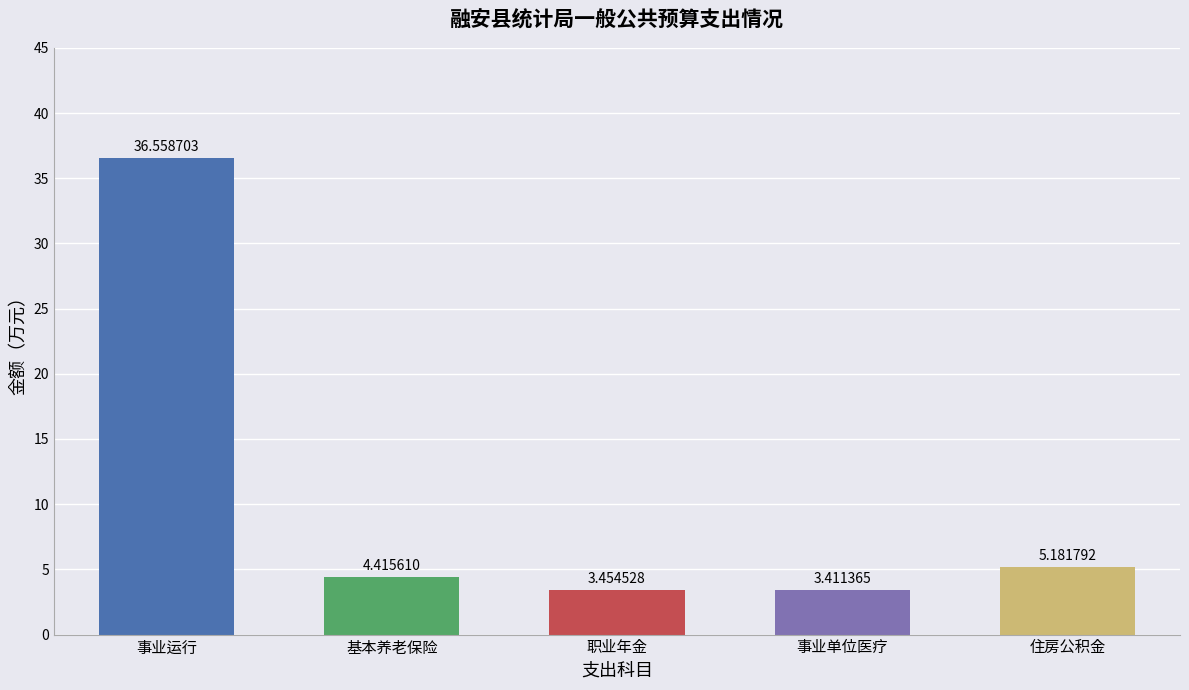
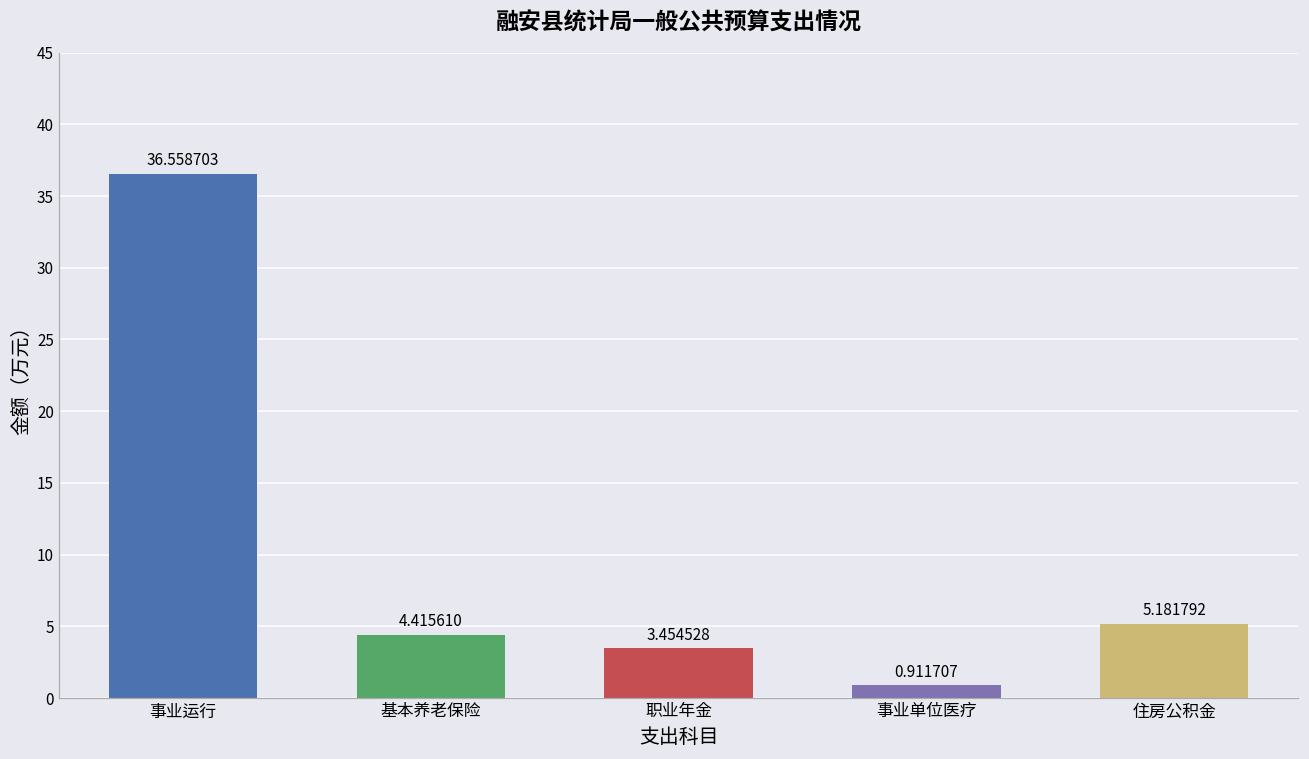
事业单位医疗: 3.411365 -> 0.911707
